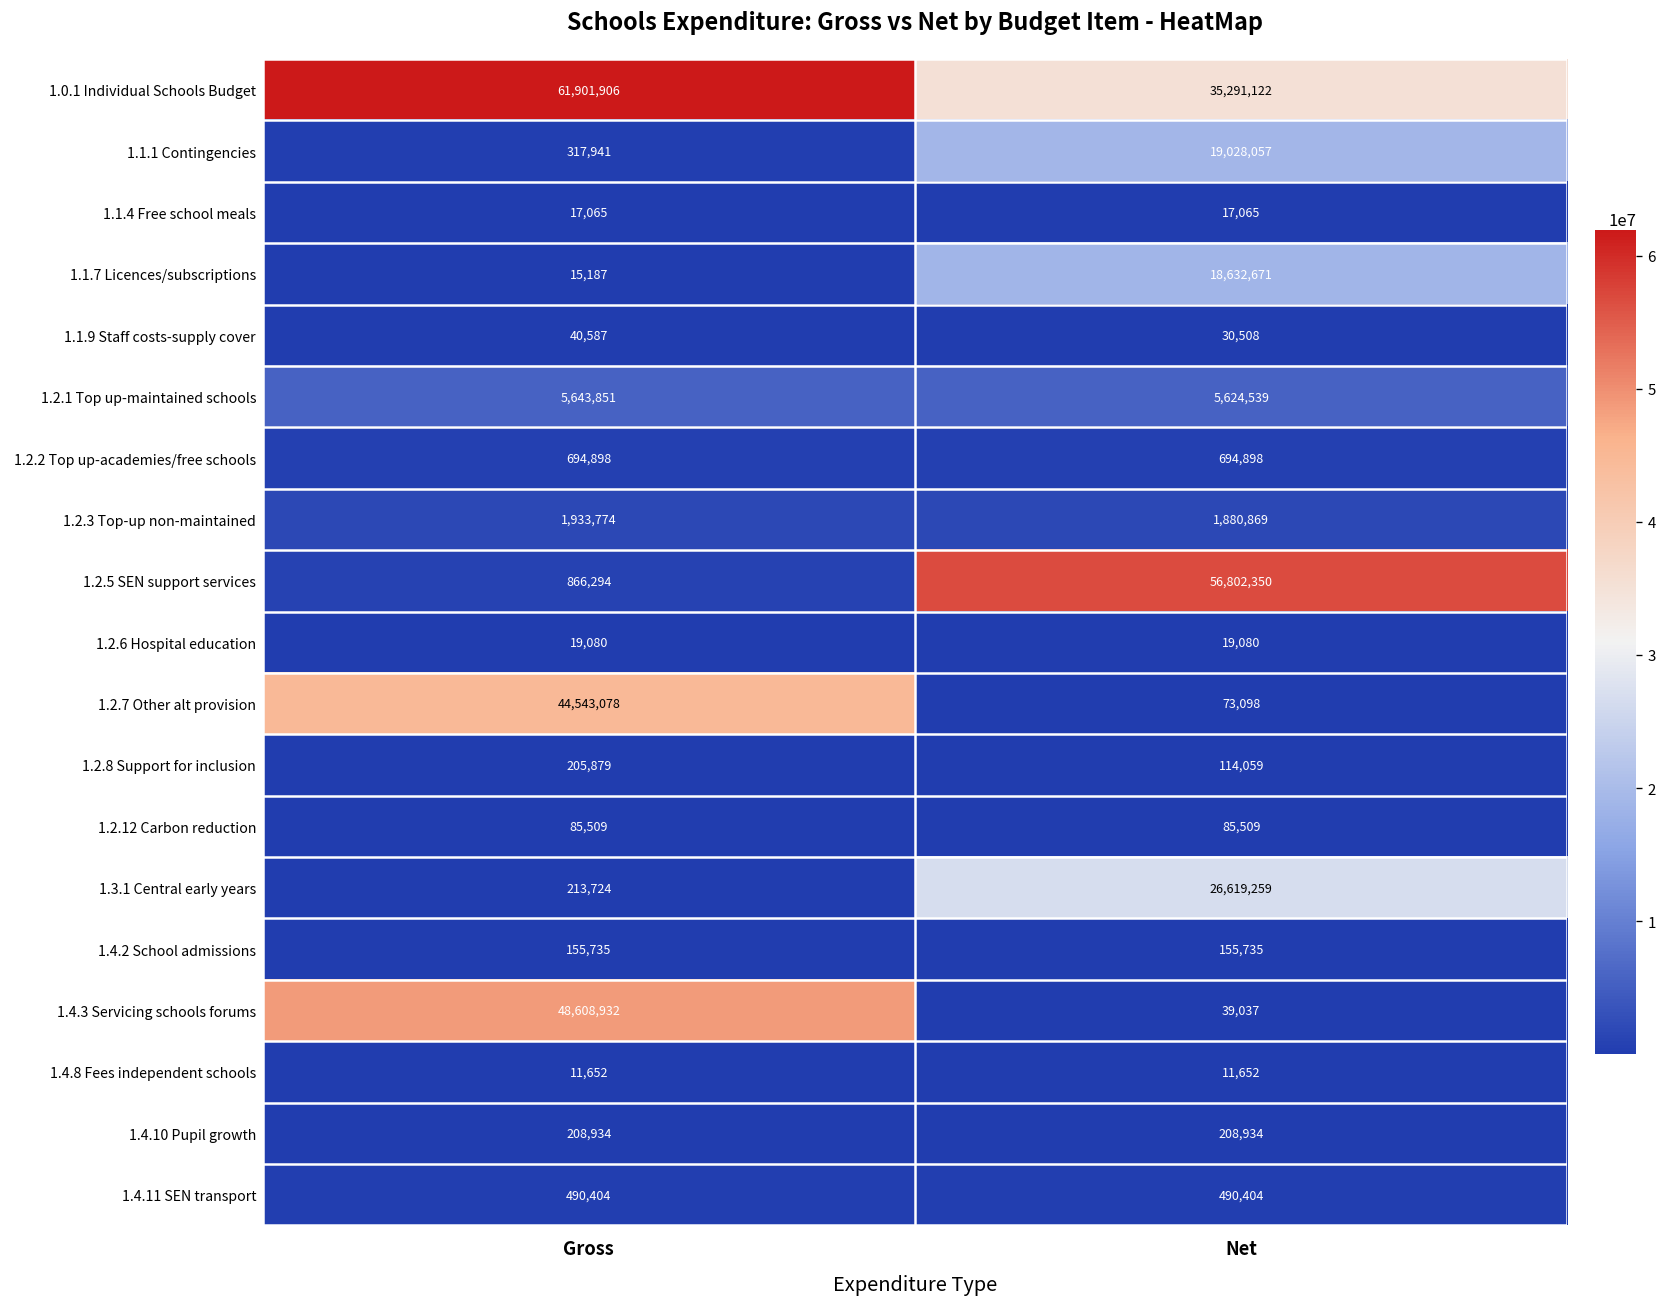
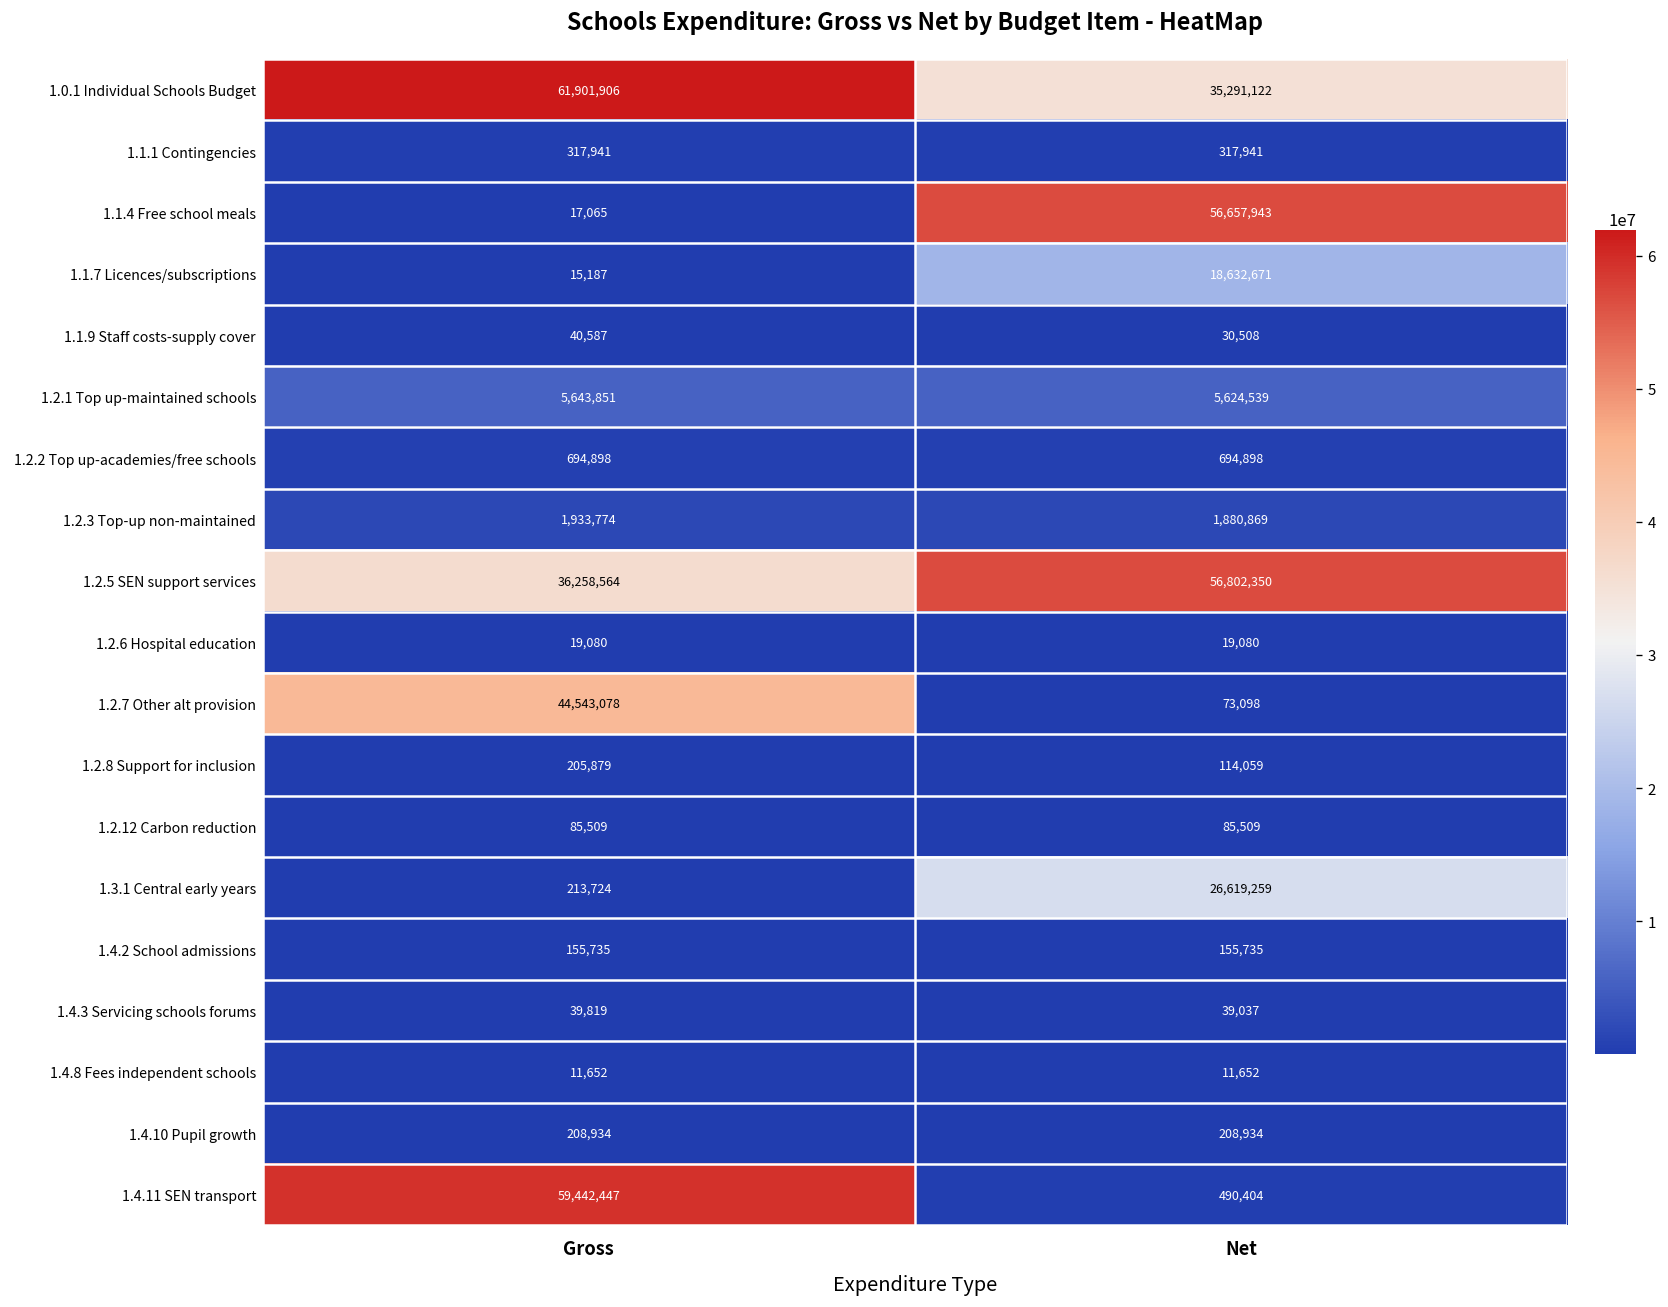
1.1.1 Contingencies, Net: 19,028,057 -> 317,941
1.1.4 Free school meals, Net: 17,065 -> 56,657,943
1.2.5 SEN support services, Gross: 866,294 -> 36,258,564
1.4.3 Servicing schools forums, Gross: 48,608,932 -> 39,819
1.4.11 SEN transport, Gross: 490,404 -> 59,442,447
